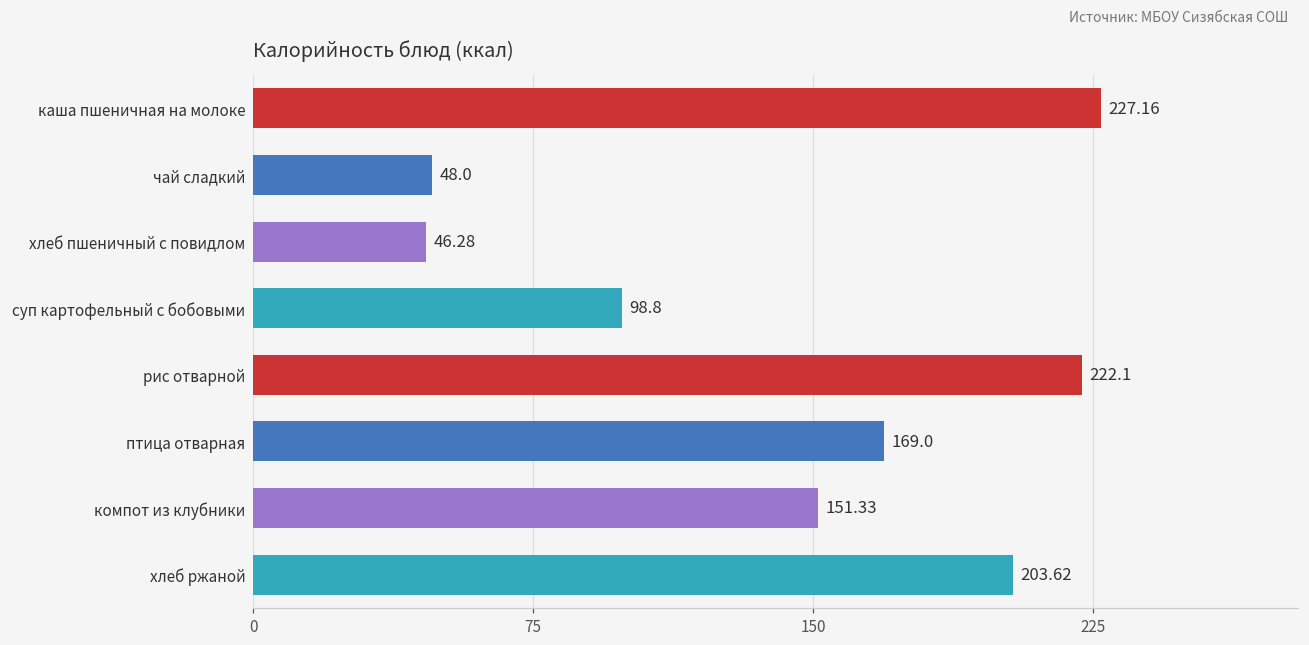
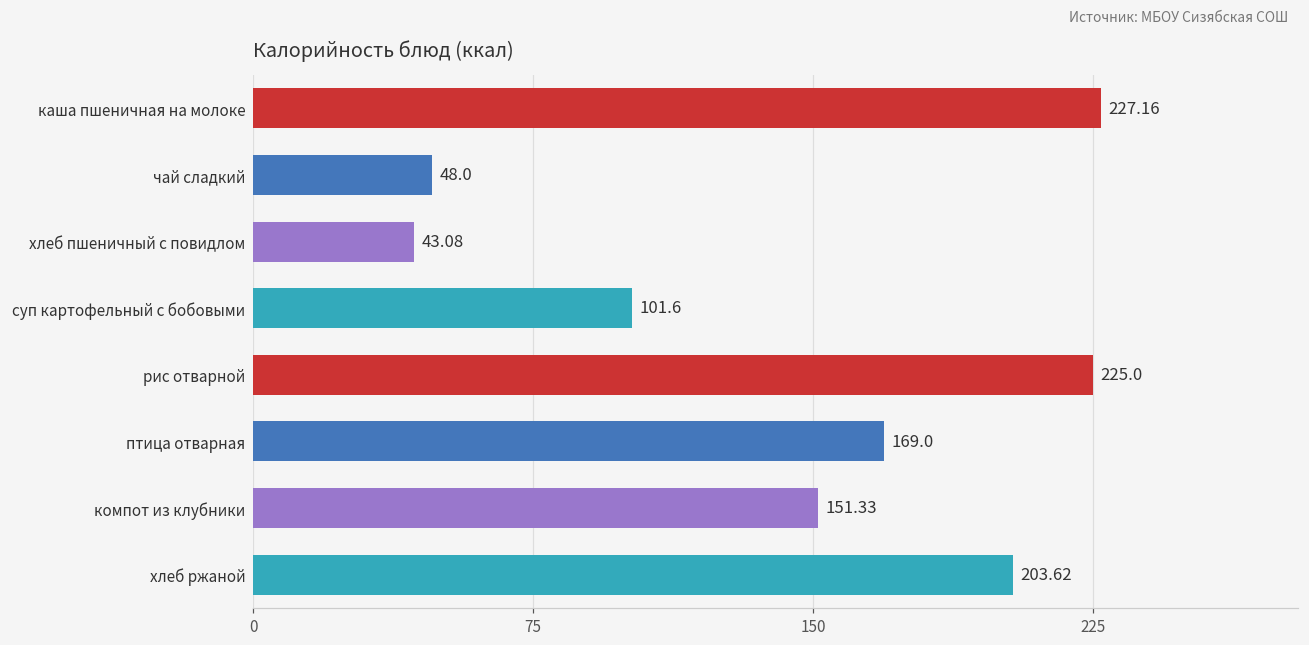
хлеб пшеничный с повидлом: 46.28 -> 43.08
суп картофельный с бобовыми: 98.8 -> 101.6
рис отварной: 222.1 -> 225.0
